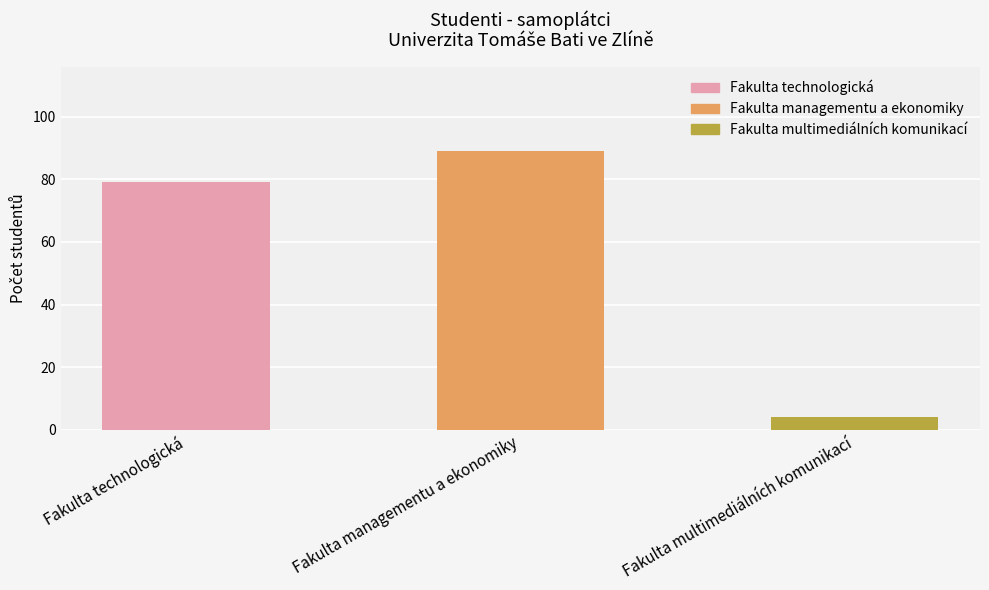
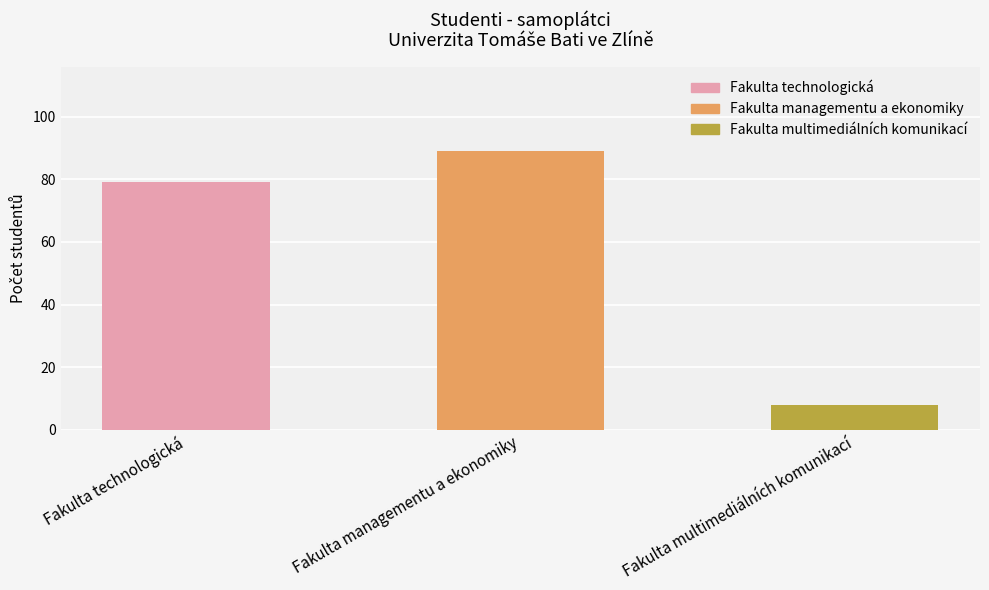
Fakulta multimediálních komunikací: 4 -> 8
